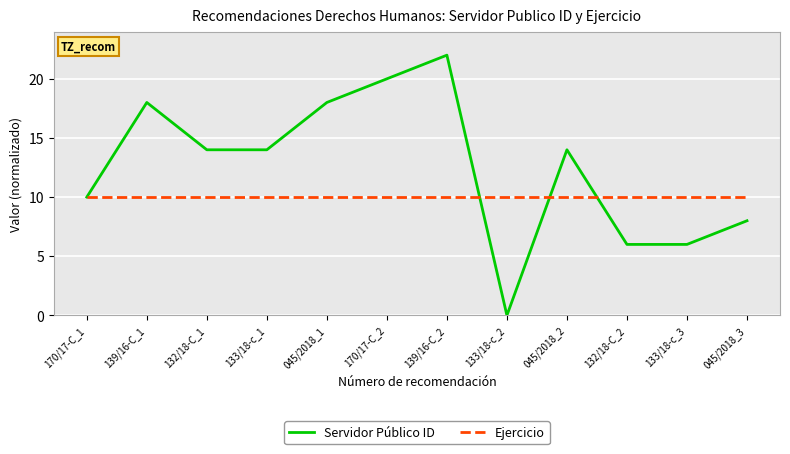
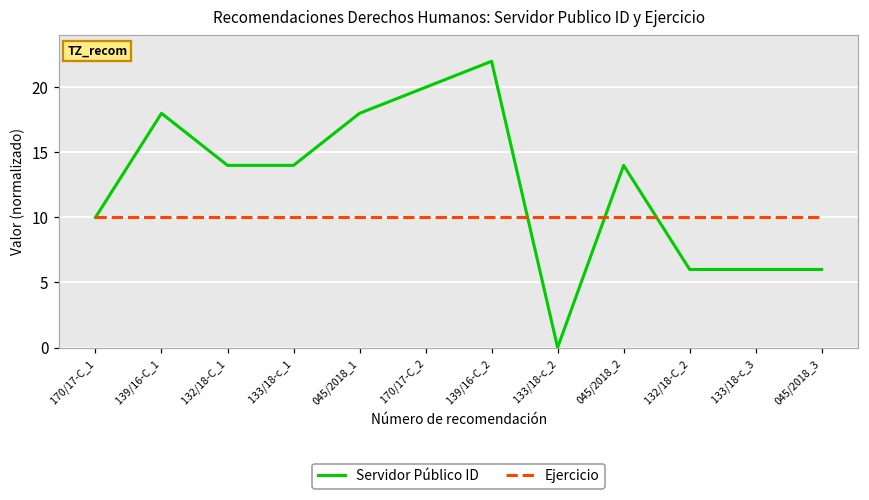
Servidor Público ID, 045/2018_3: 8.0 -> 6.0
